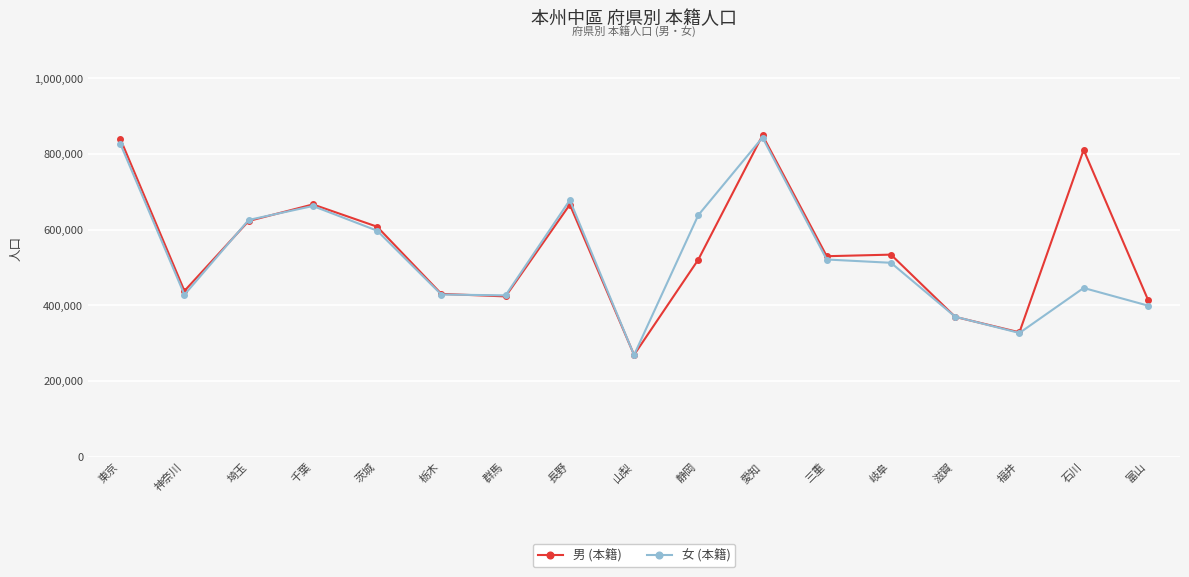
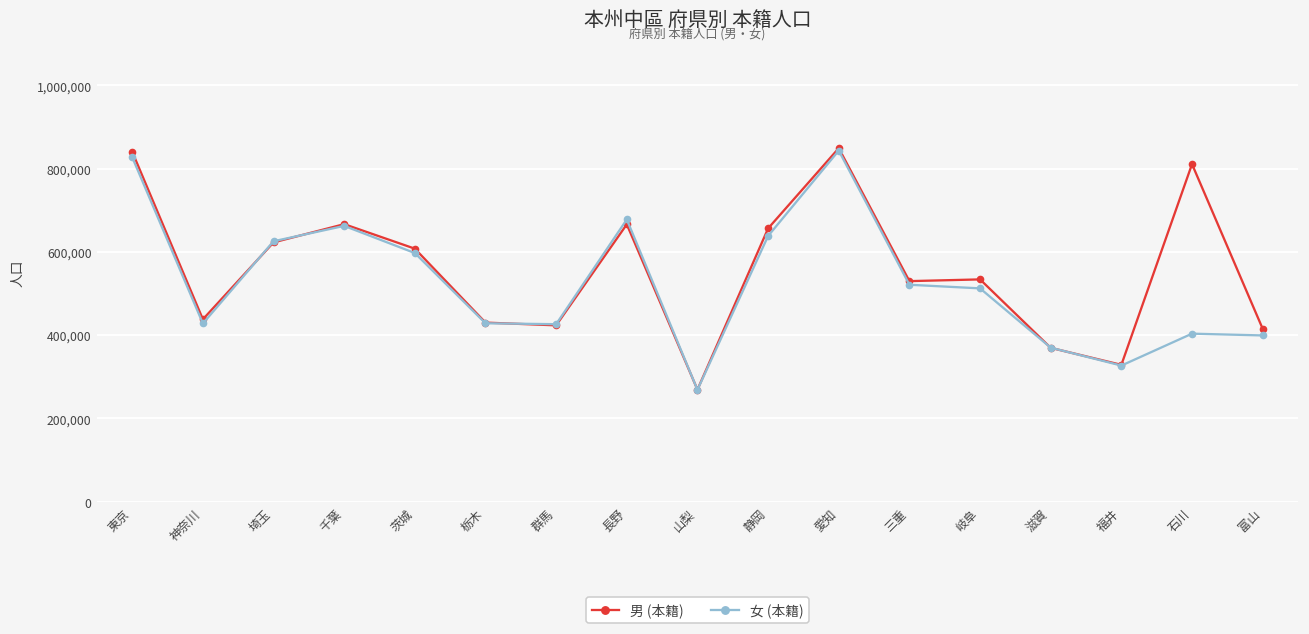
男 (本籍), 静岡: 520,000 -> 660,000
女 (本籍), 石川: 450,000 -> 400,000
